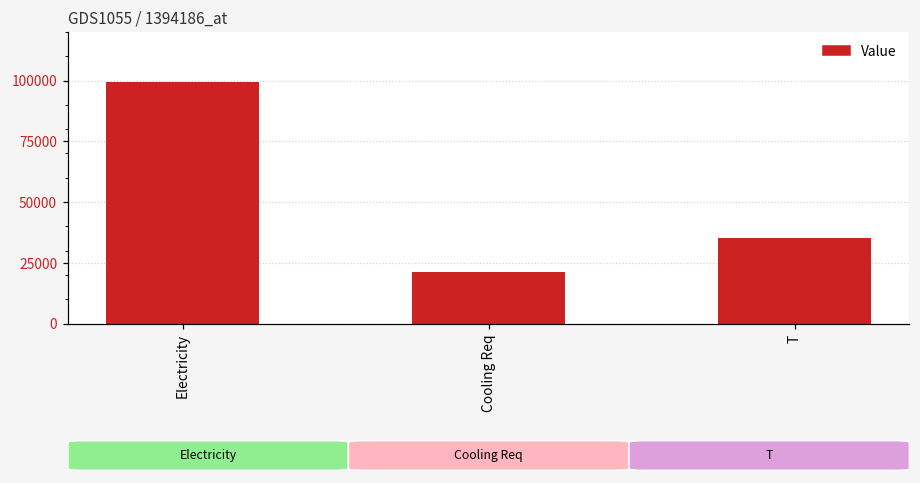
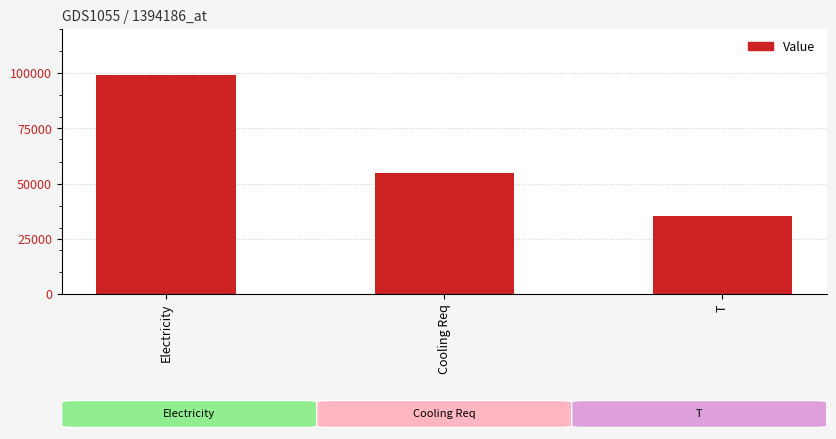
Cooling Req: 21000 -> 55000
